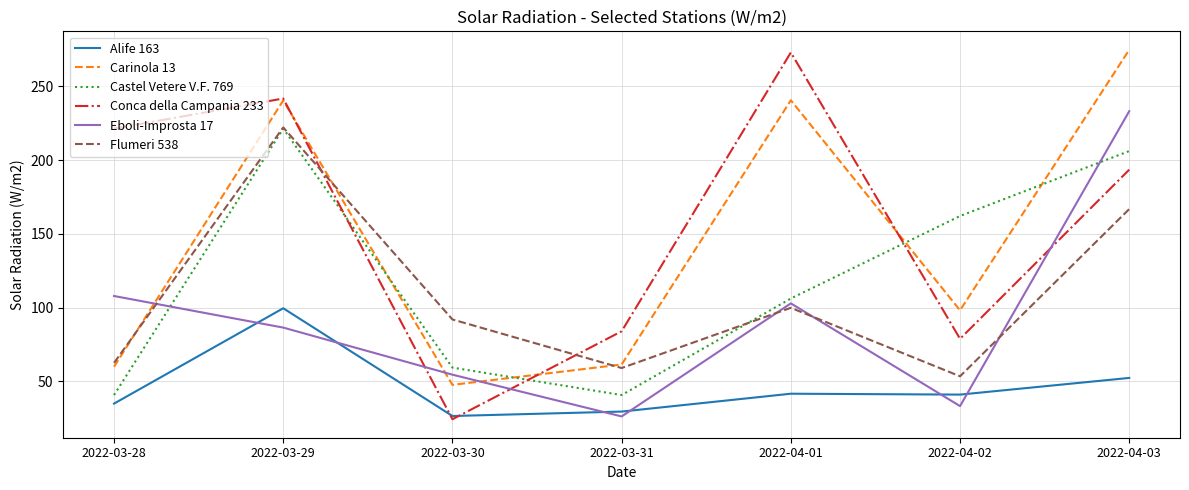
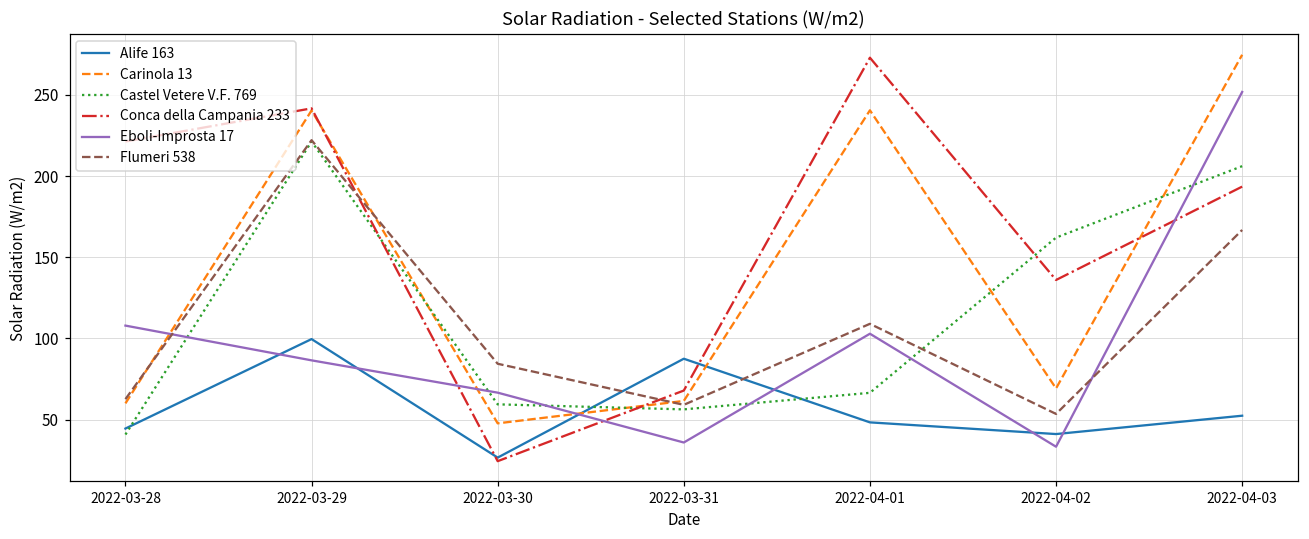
Alife 163, 2022-03-28: 35 -> 45
Eboli-Improsta 17, 2022-03-30: 55 -> 67
Flumeri 538, 2022-03-30: 92 -> 84
Alife 163, 2022-03-31: 30 -> 88
Castel Vetere V.F. 769, 2022-03-31: 41 -> 56
Conca della Campania 233, 2022-03-31: 84 -> 68
Eboli-Improsta 17, 2022-03-31: 26 -> 36
Alife 163, 2022-04-01: 42 -> 48
Castel Vetere V.F. 769, 2022-04-01: 106 -> 67
Flumeri 538, 2022-04-01: 100 -> 109
Carinola 13, 2022-04-02: 98 -> 69
Conca della Campania 233, 2022-04-02: 79 -> 136
Eboli-Improsta 17, 2022-04-03: 233 -> 252
